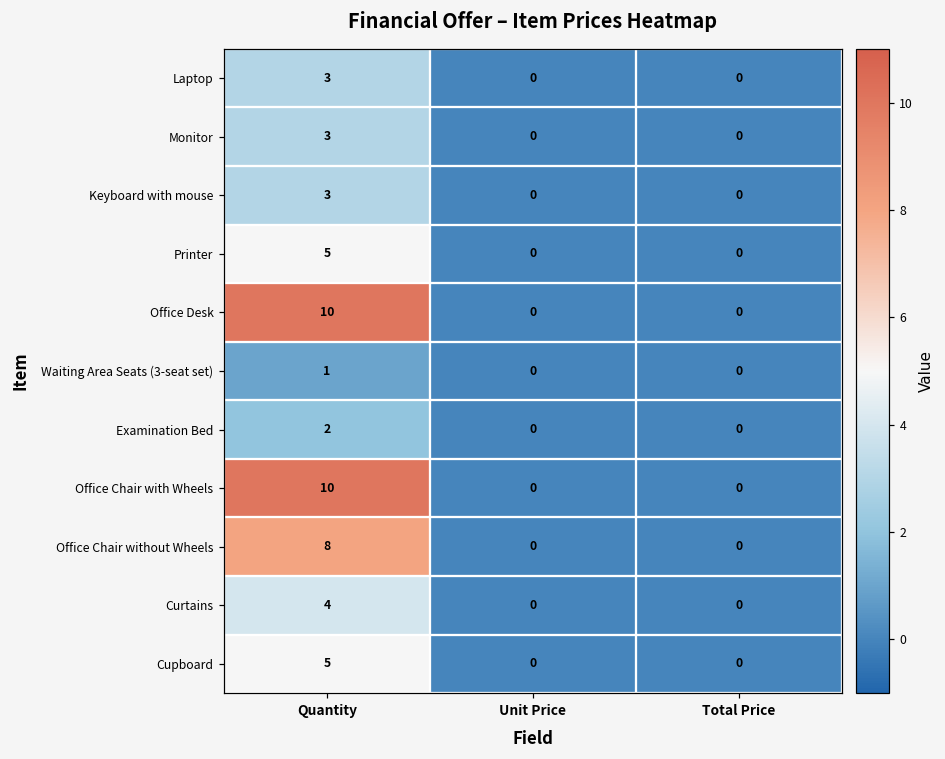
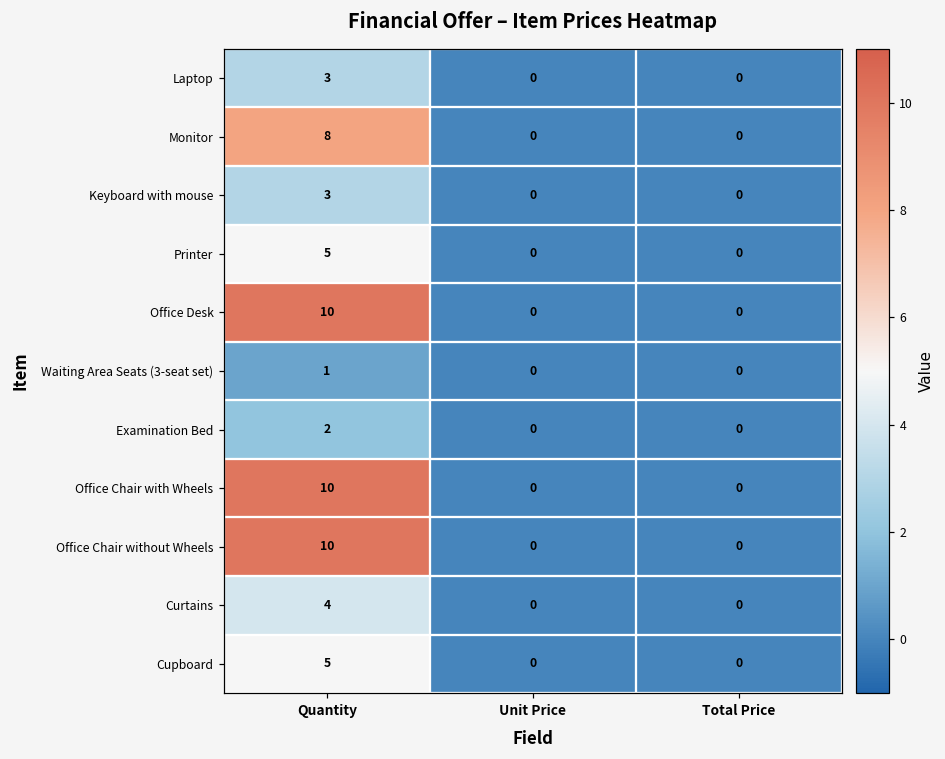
Monitor, Quantity: 3 -> 8
Office Chair without Wheels, Quantity: 8 -> 10
